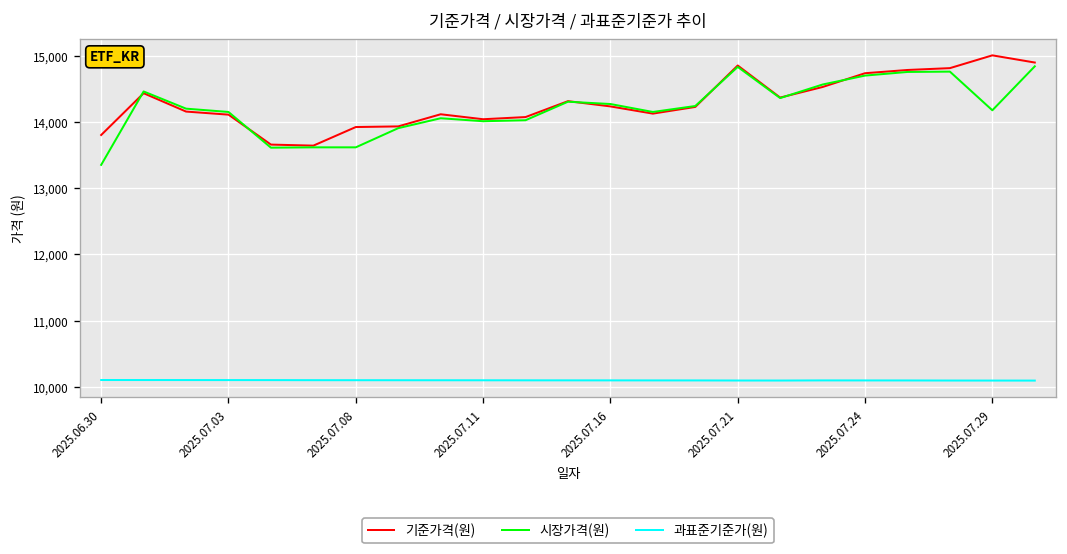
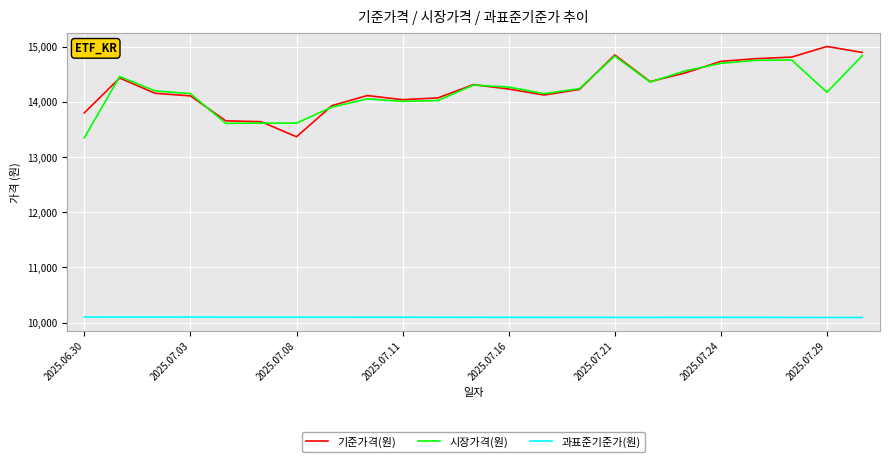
기준가격(원), 2025.07.08: 13,900 -> 13,400
